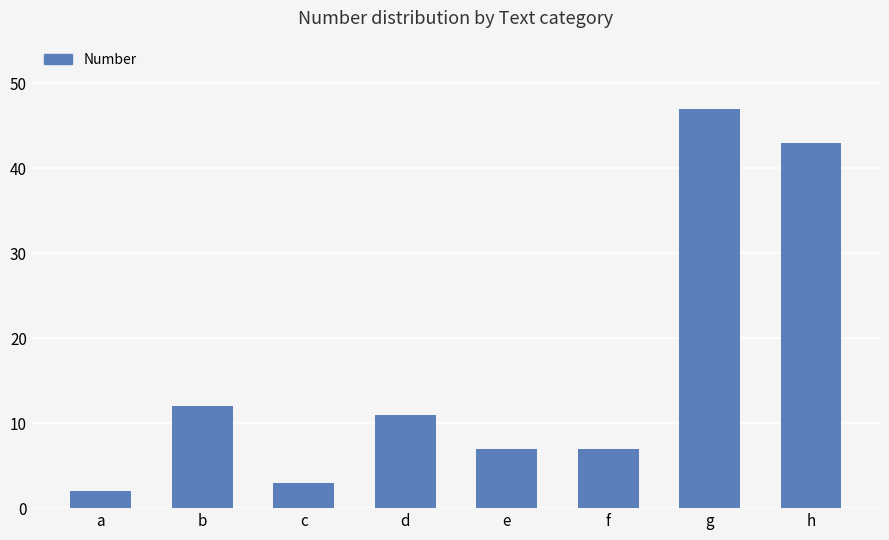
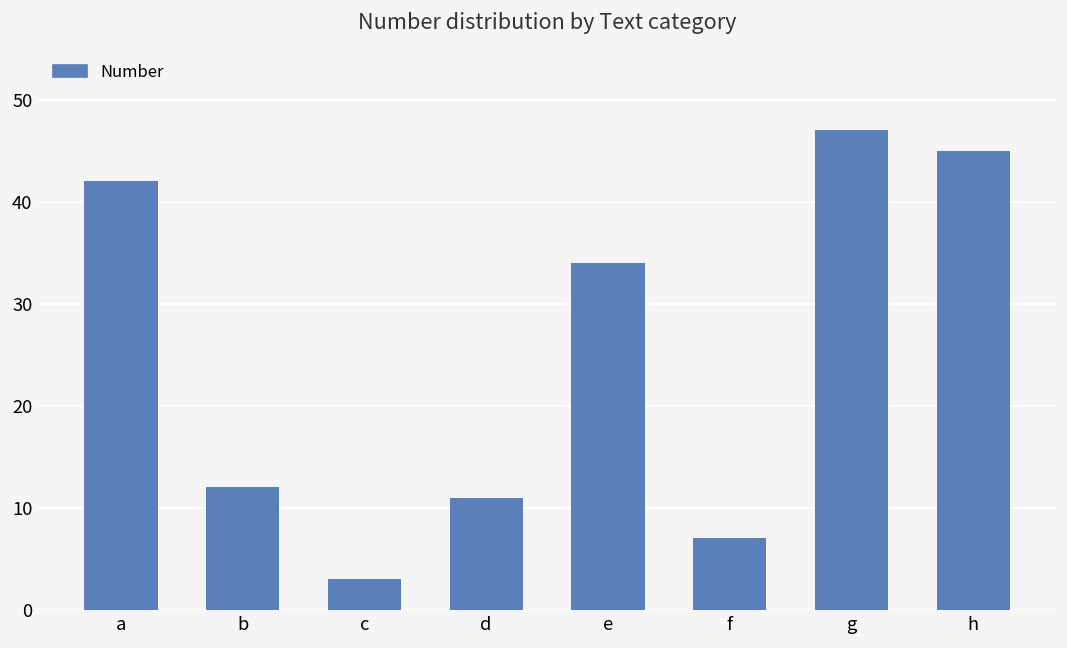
a: 2 -> 42
e: 7 -> 34
h: 43 -> 45
